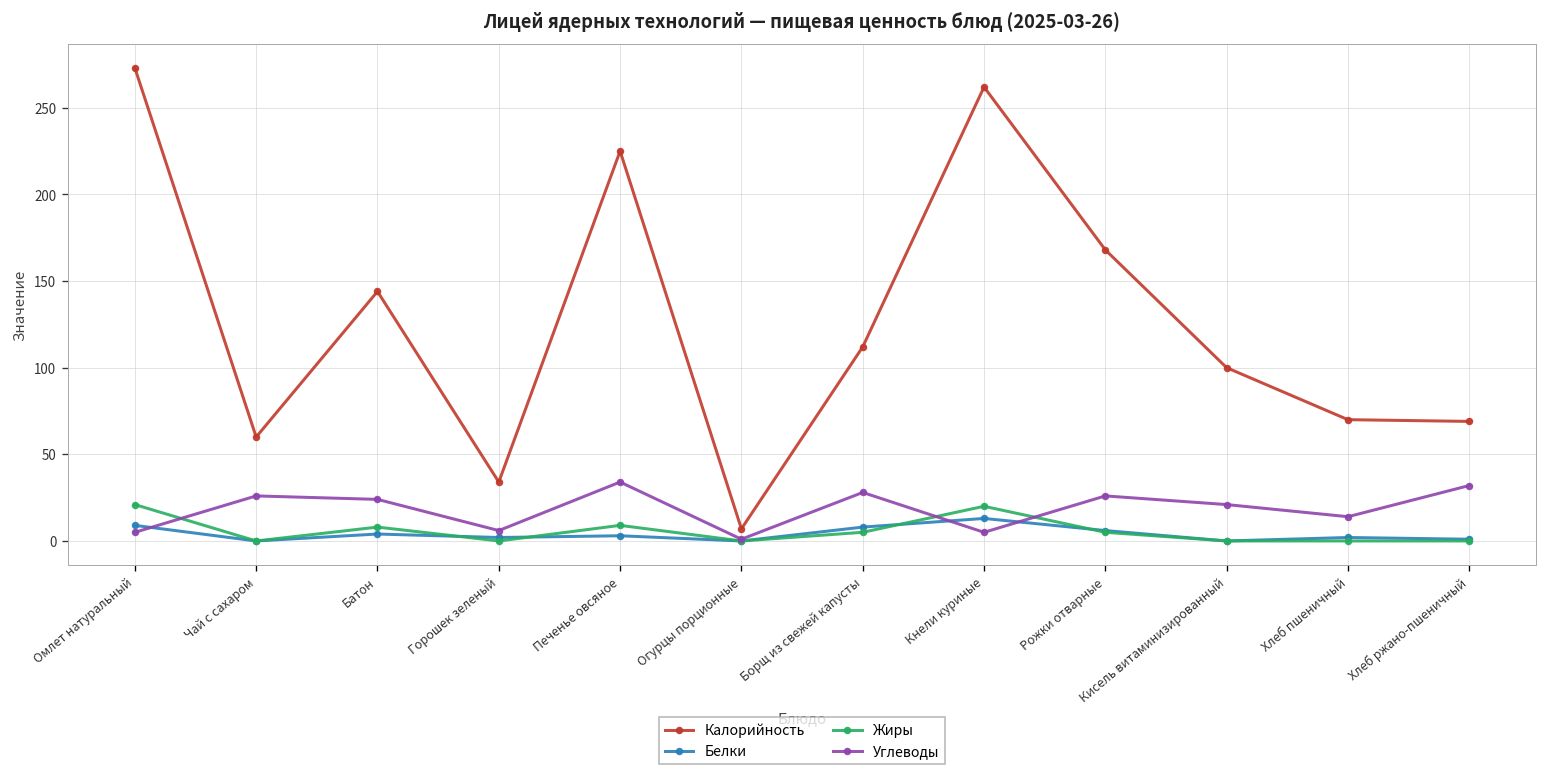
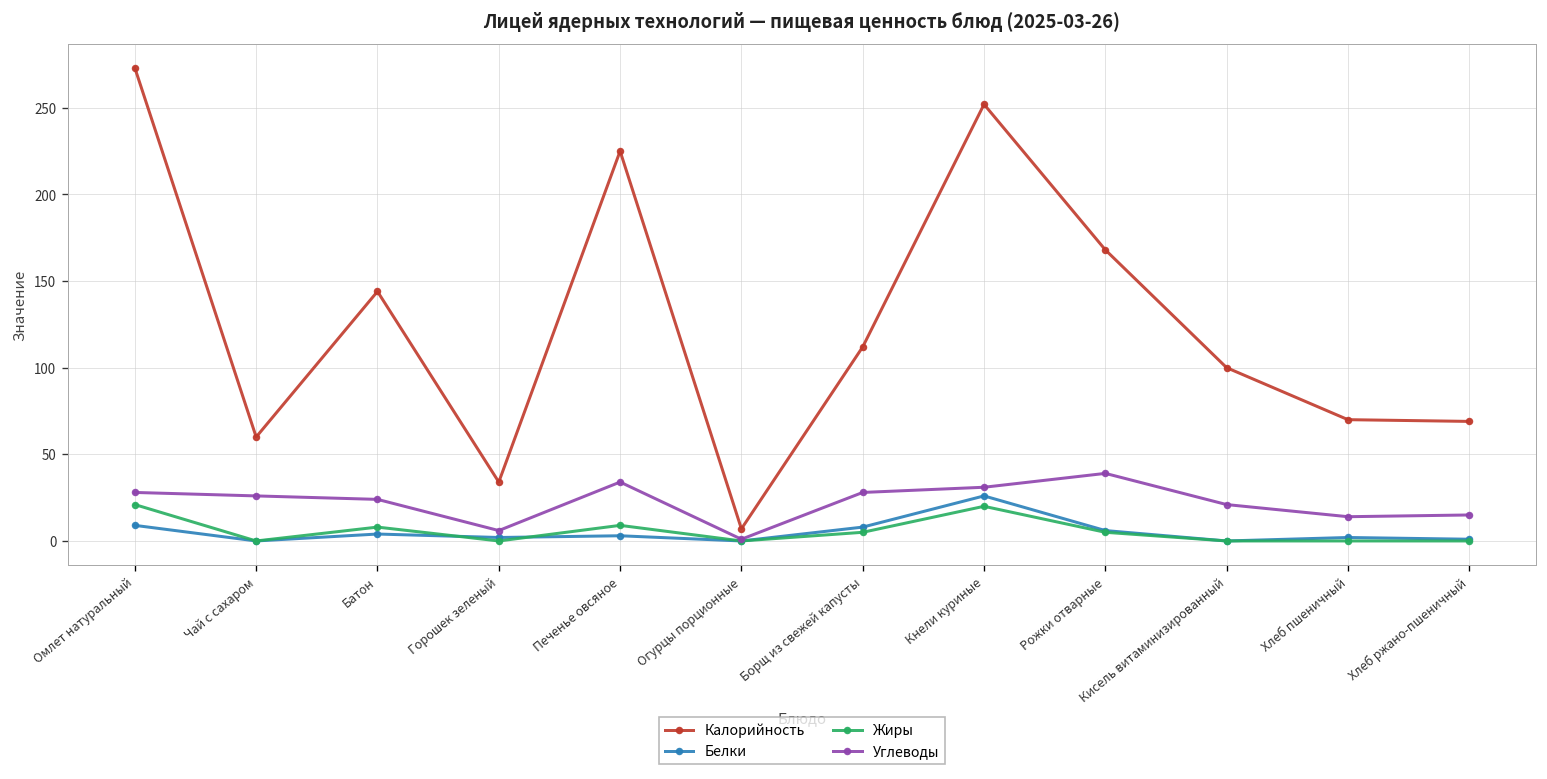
Углеводы, Омлет натуральный: 5 -> 28
Калорийность, Кнели куриные: 262 -> 252
Белки, Кнели куриные: 13 -> 26
Углеводы, Кнели куриные: 5 -> 31
Углеводы, Рожки отварные: 26 -> 39
Углеводы, Хлеб ржано-пшеничный: 32 -> 15
